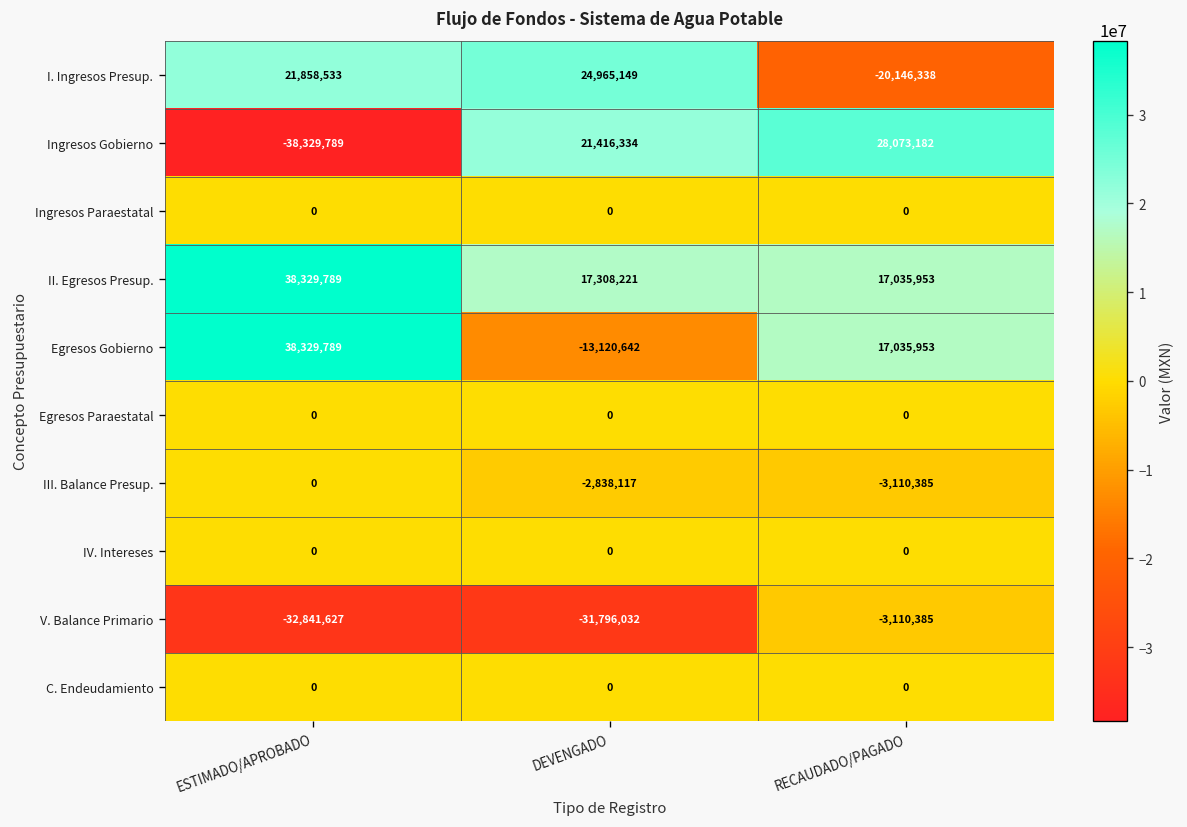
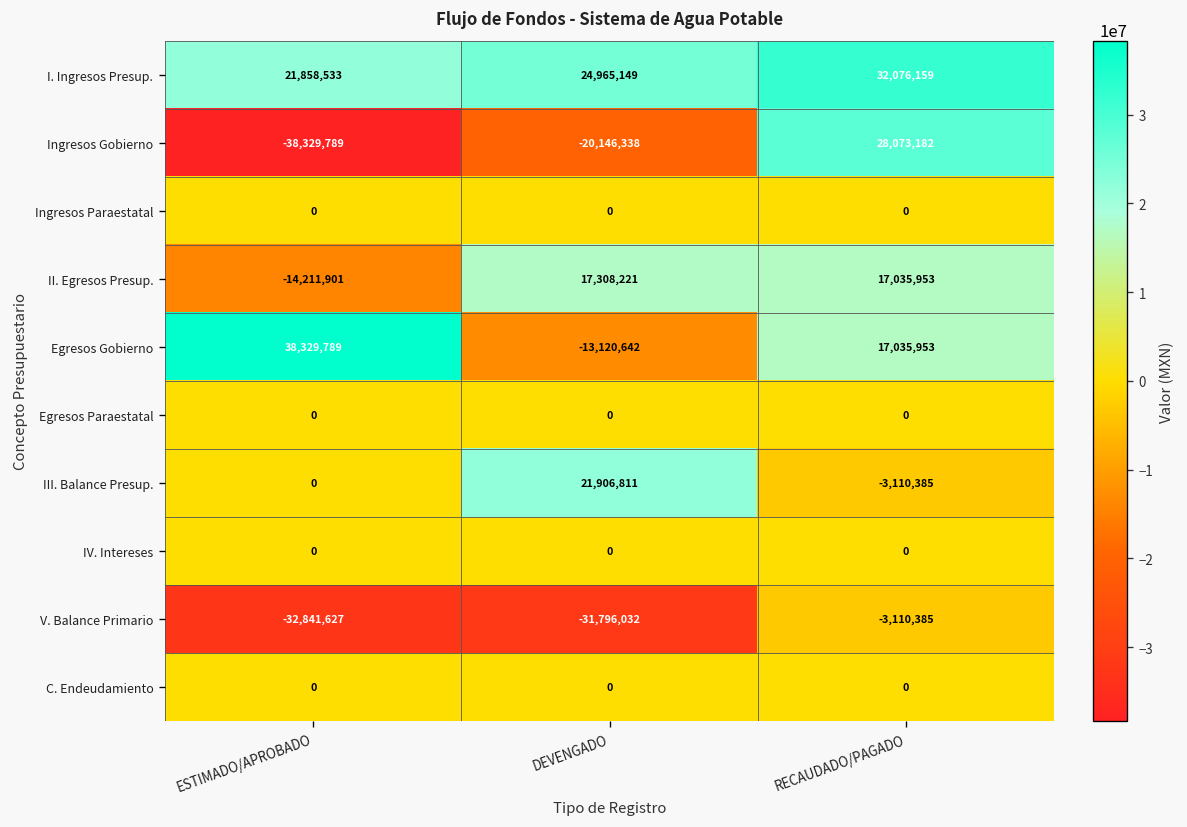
I. Ingresos Presup., RECAUDADO/PAGADO: -20,146,338 -> 32,076,159
Ingresos Gobierno, DEVENGADO: 21,416,334 -> -20,146,338
II. Egresos Presup., ESTIMADO/APROBADO: 38,329,789 -> -14,211,901
III. Balance Presup., DEVENGADO: -2,838,117 -> 21,906,811
